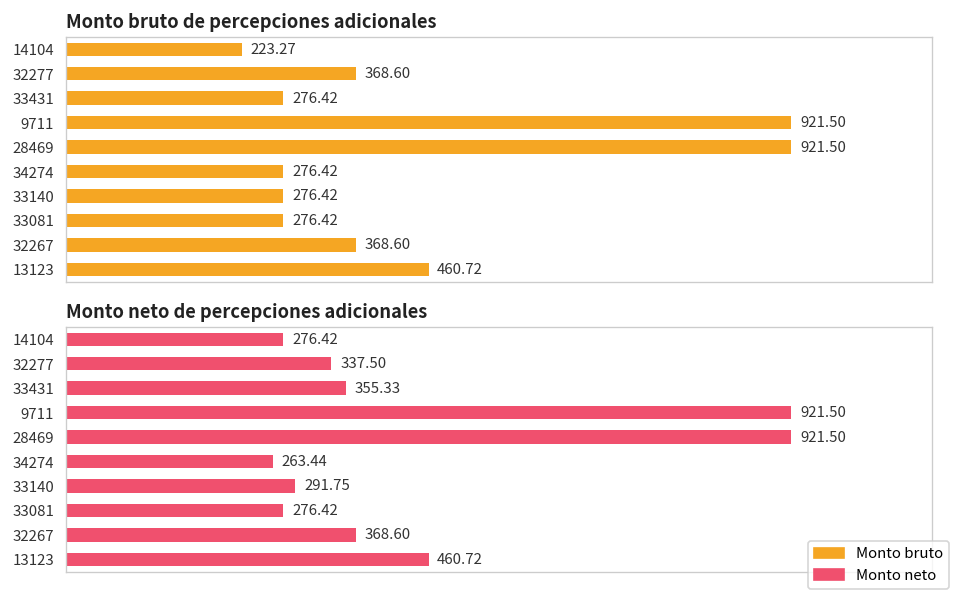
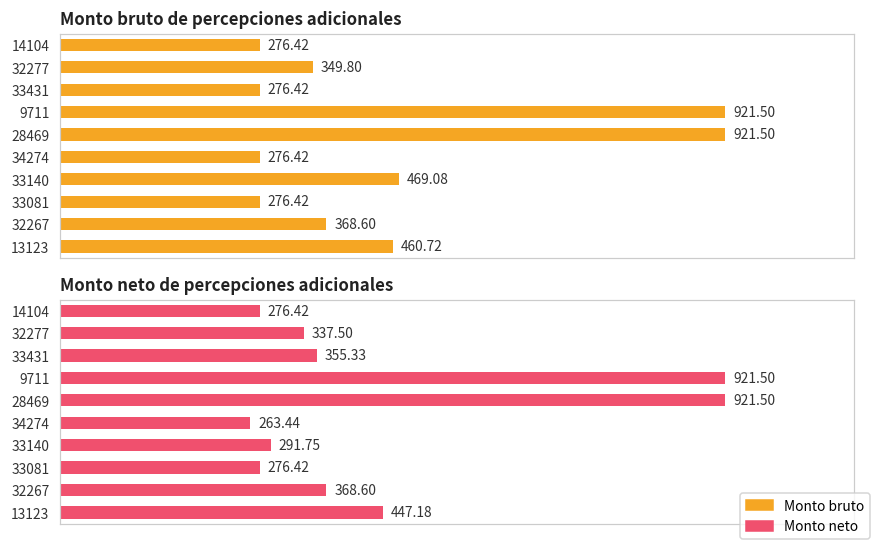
Monto bruto de percepciones adicionales, 14104: 223.27 -> 276.42
Monto bruto de percepciones adicionales, 32277: 368.60 -> 349.80
Monto bruto de percepciones adicionales, 33140: 276.42 -> 469.08
Monto neto de percepciones adicionales, 13123: 460.72 -> 447.18
